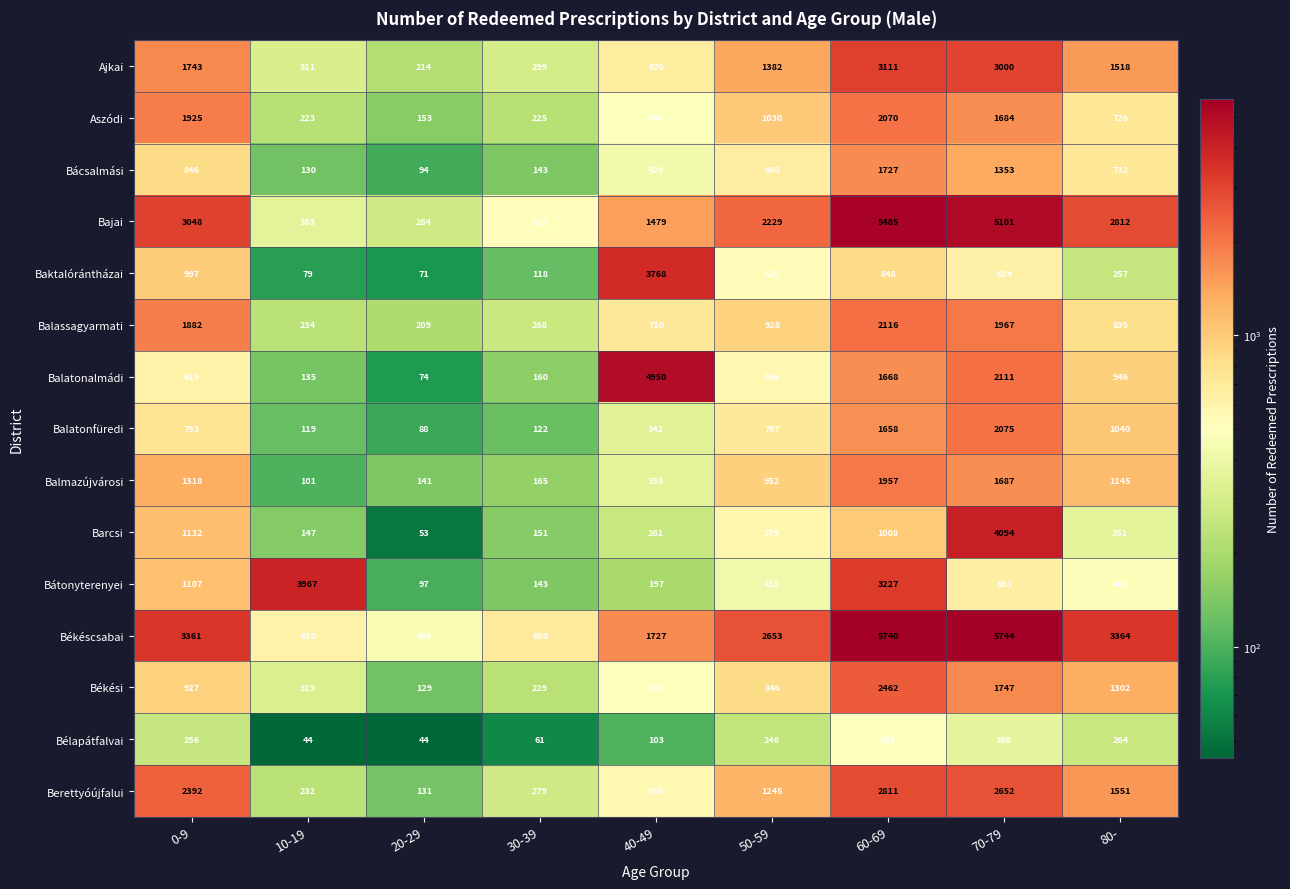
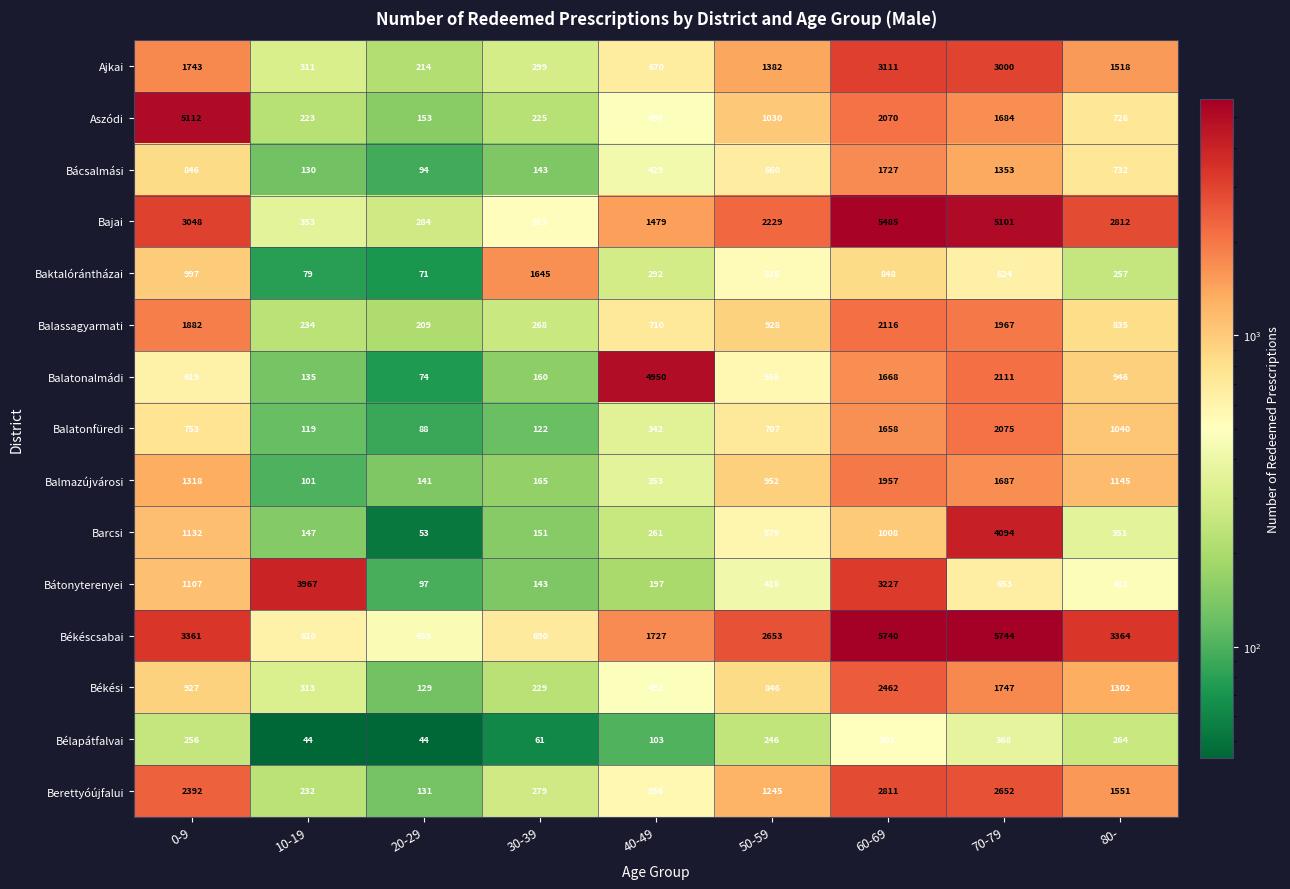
Aszódi, 0-9: 1925 -> 5112
Baktalórántházai, 30-39: 118 -> 1645
Baktalórántházai, 40-49: 3768 -> 292
